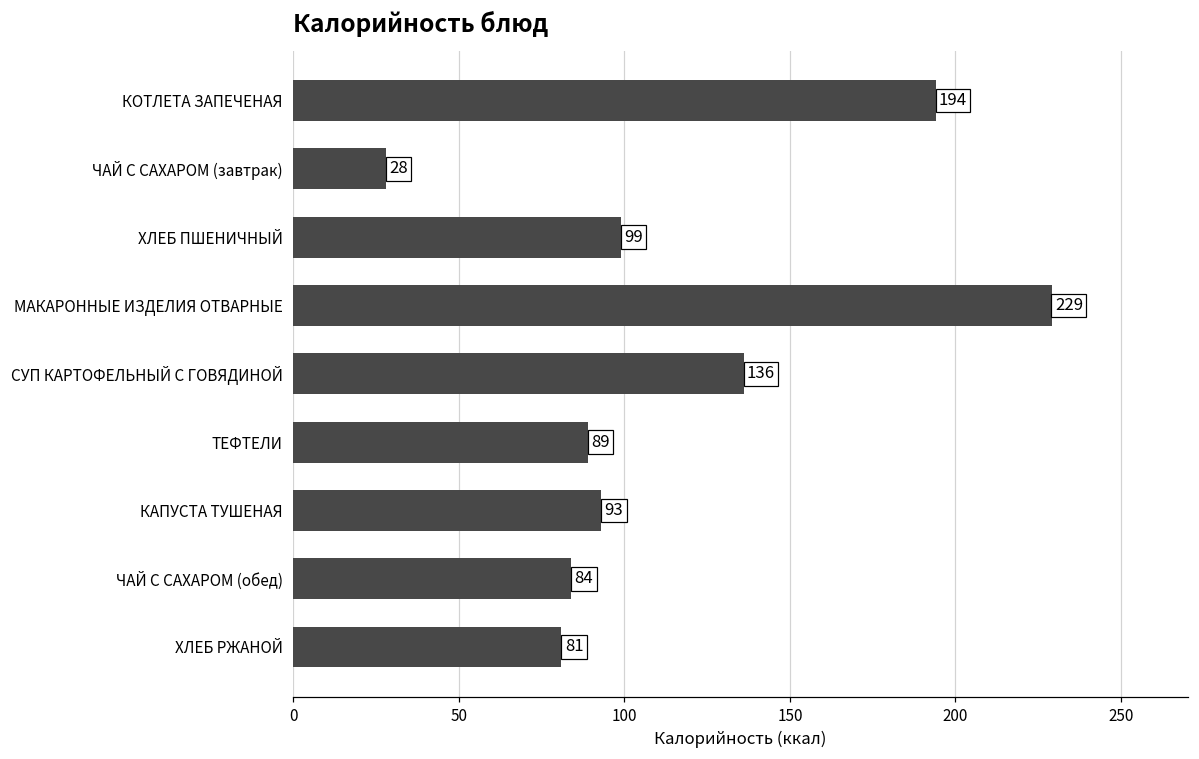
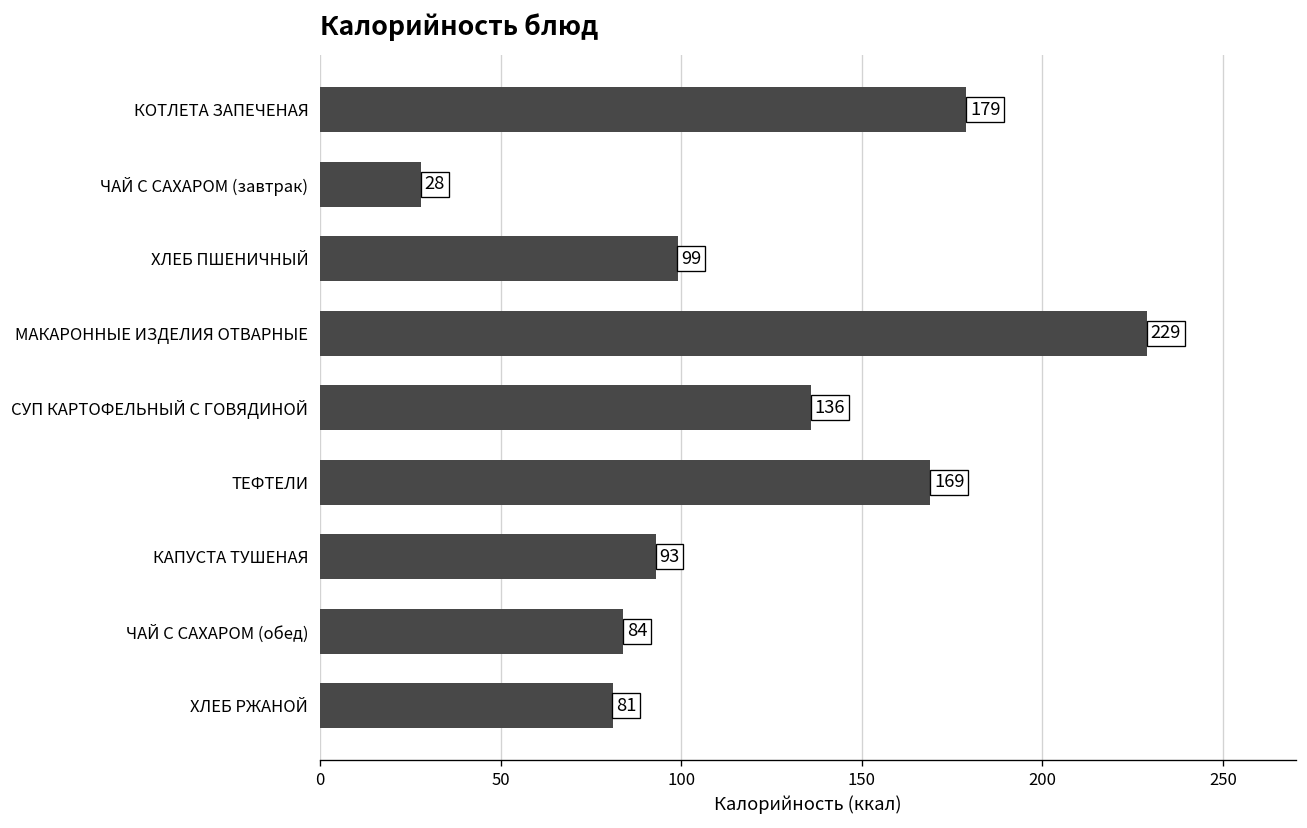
КОТЛЕТА ЗАПЕЧЕНАЯ: 194 -> 179
ТЕФТЕЛИ: 89 -> 169
